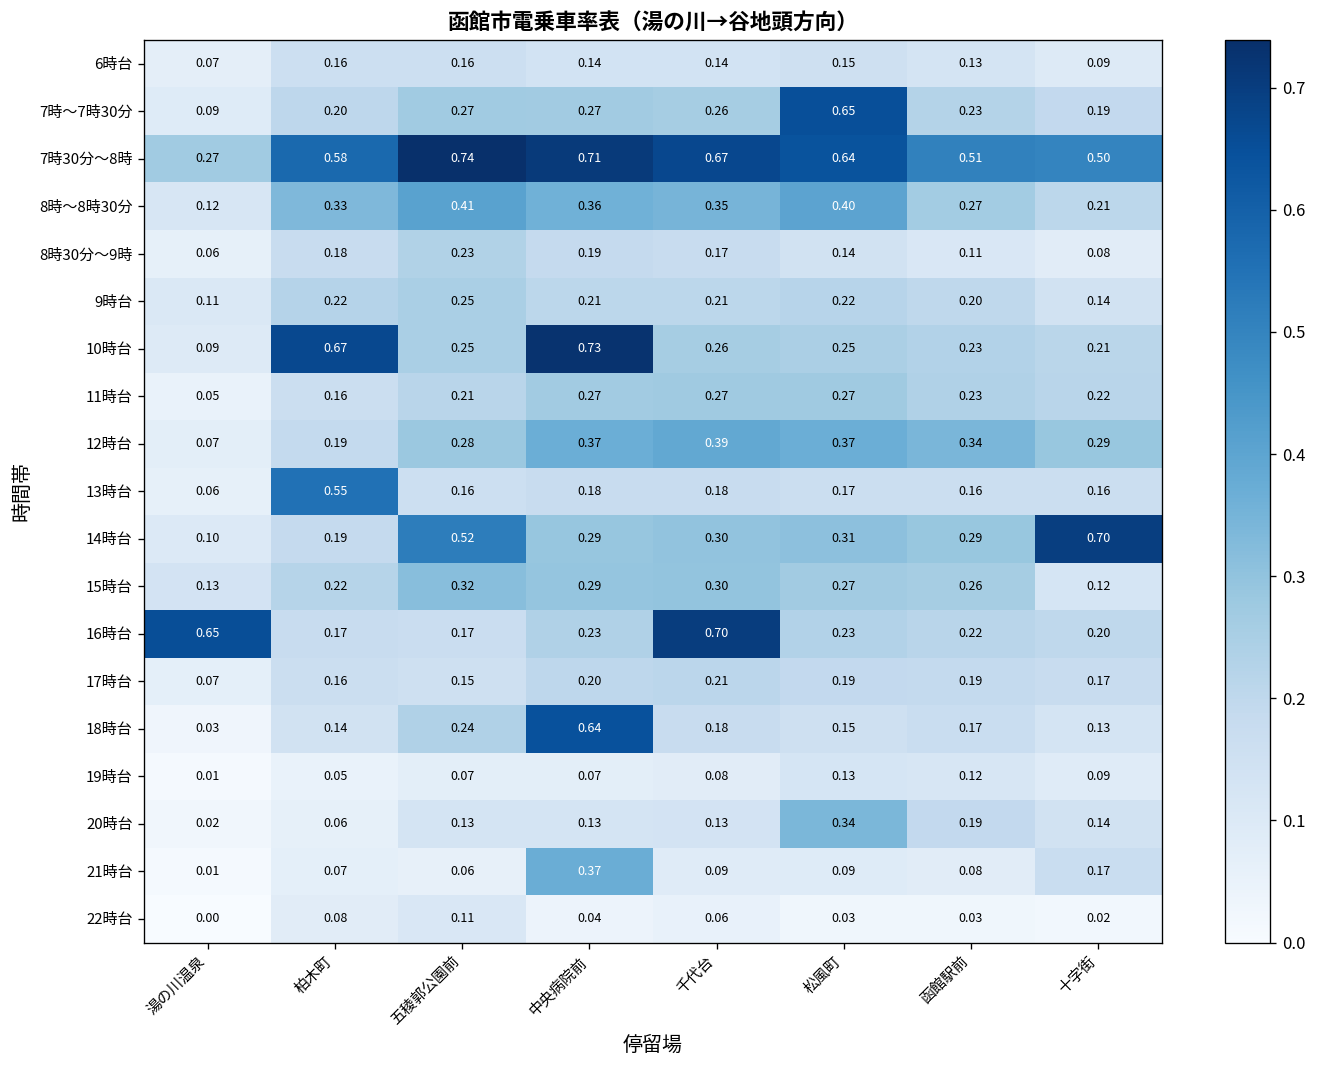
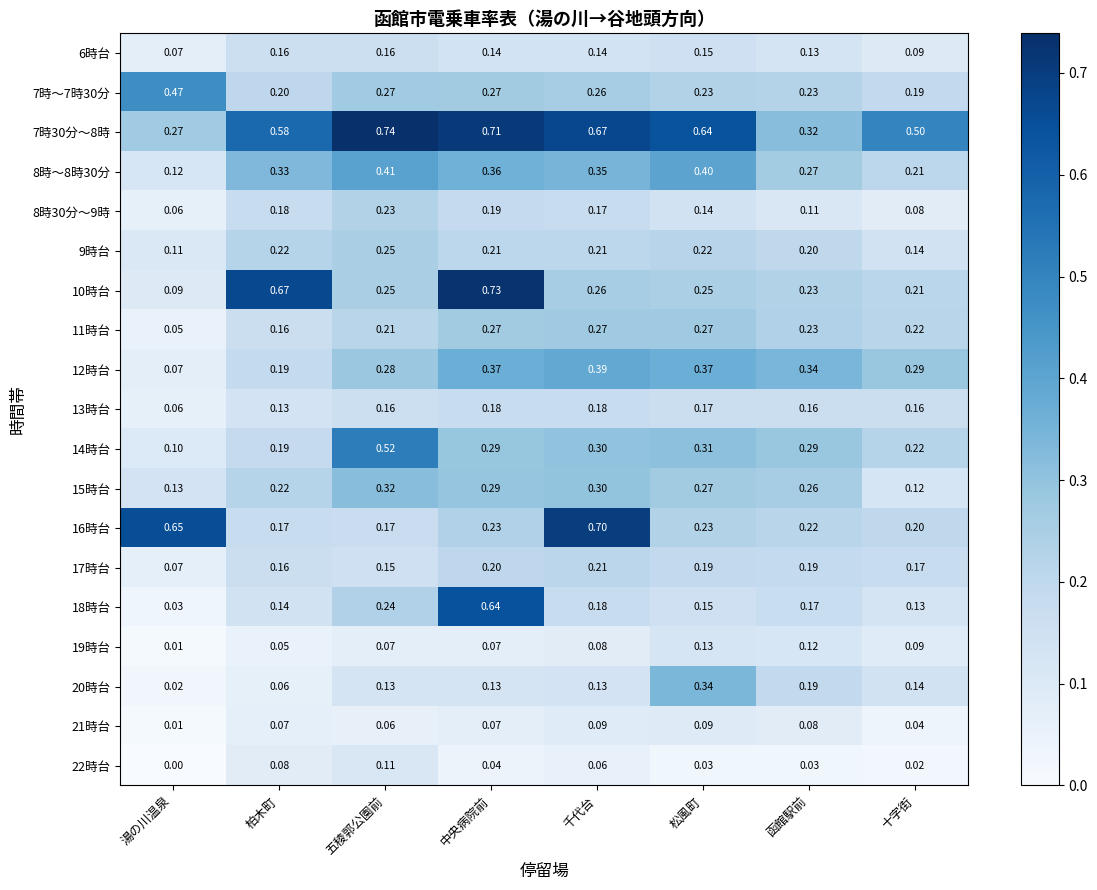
7時～7時30分, 湯の川温泉: 0.09 -> 0.47
7時～7時30分, 松風町: 0.65 -> 0.23
7時30分～8時, 函館駅前: 0.51 -> 0.32
13時台, 柏木町: 0.55 -> 0.13
14時台, 十字街: 0.70 -> 0.22
21時台, 中央病院前: 0.37 -> 0.07
21時台, 十字街: 0.17 -> 0.04
